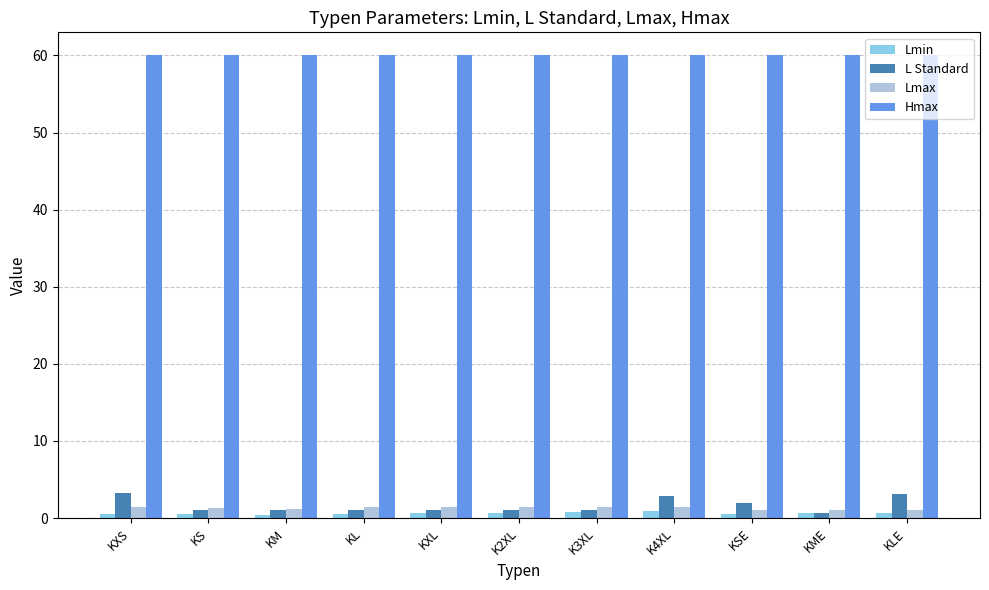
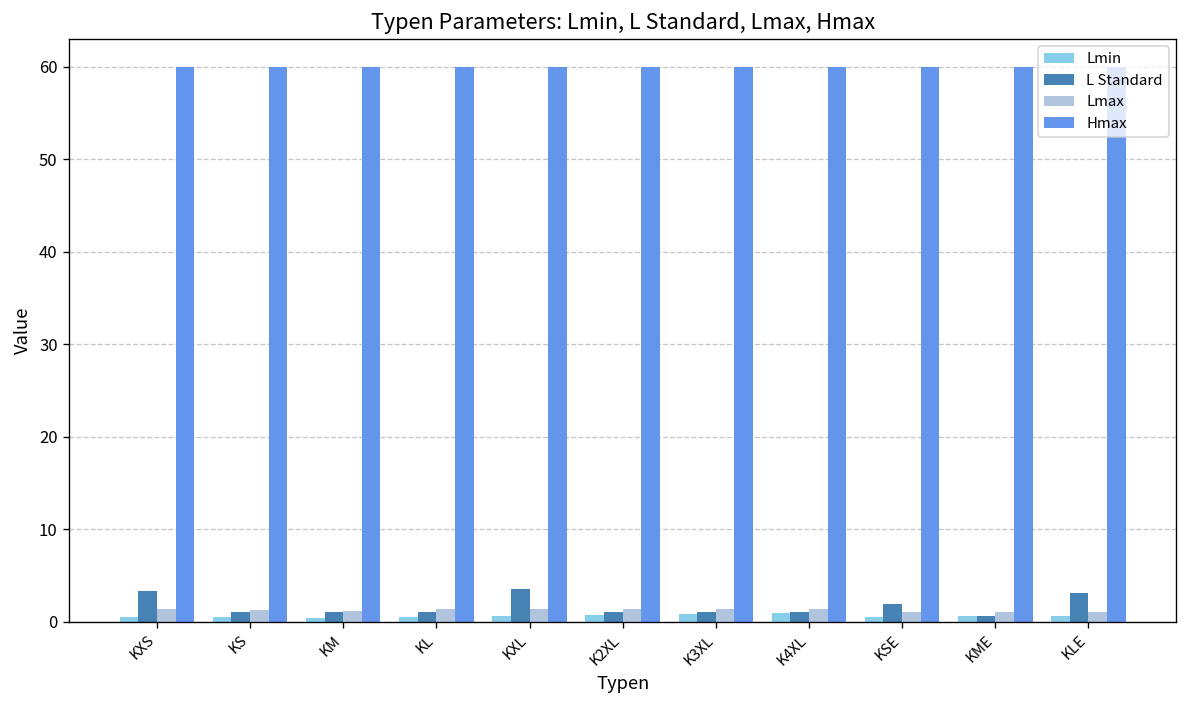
L Standard, KXL: 1 -> 4
L Standard, K4XL: 3 -> 1
